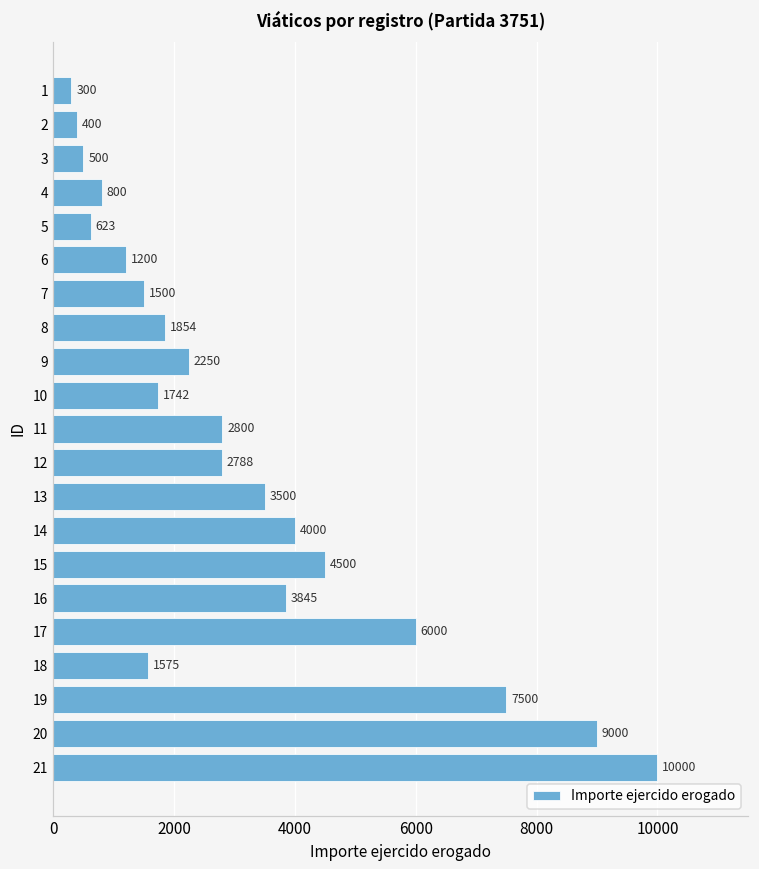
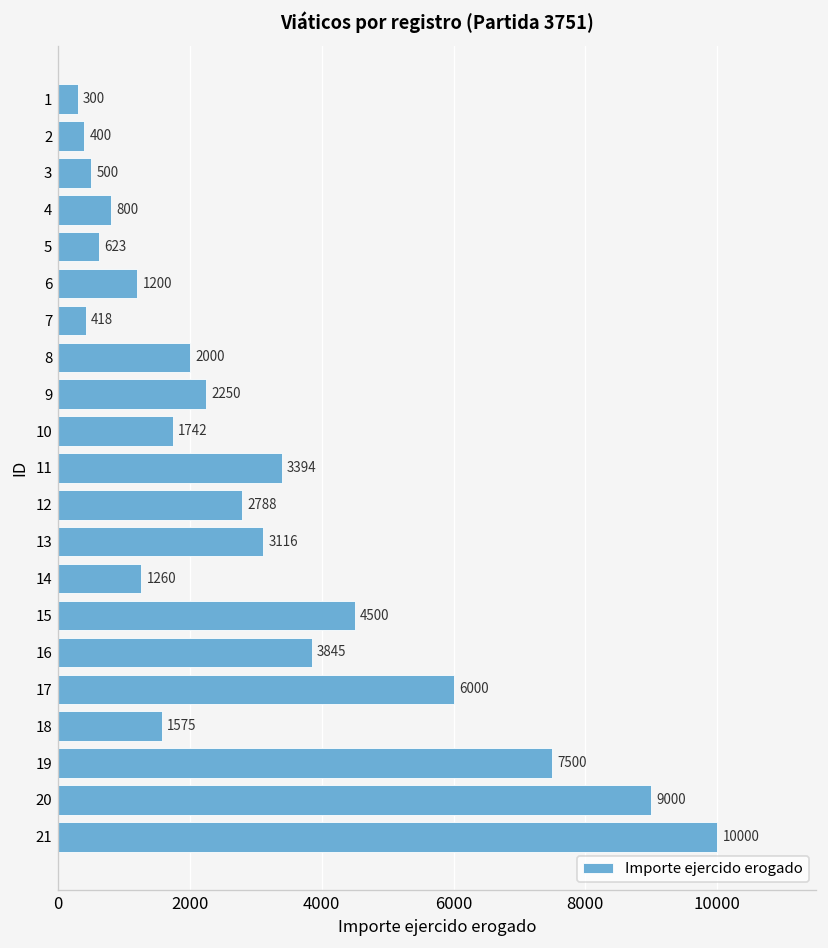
7: 1500 -> 418
8: 1854 -> 2000
11: 2800 -> 3394
13: 3500 -> 3116
14: 4000 -> 1260
